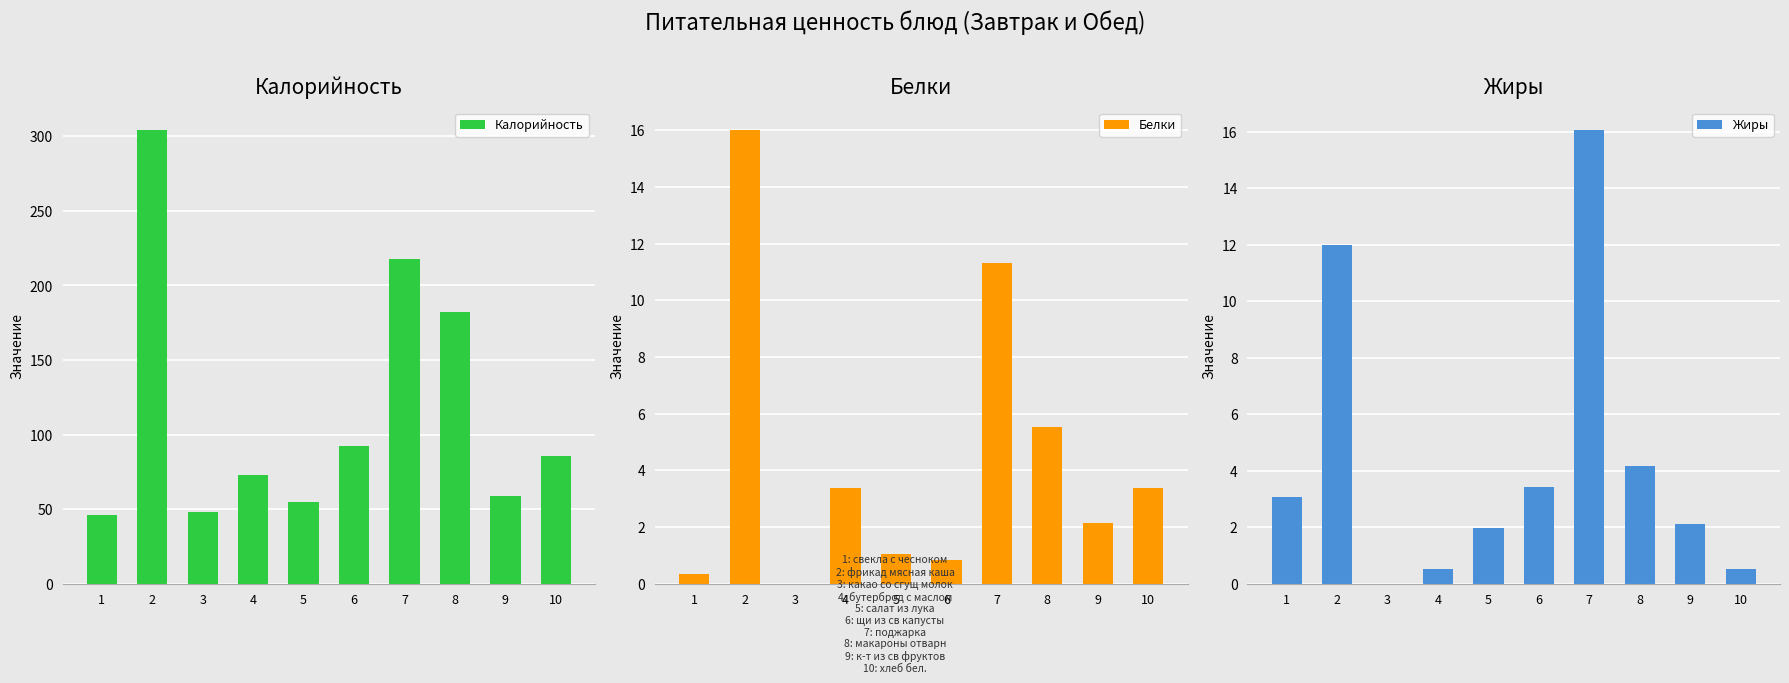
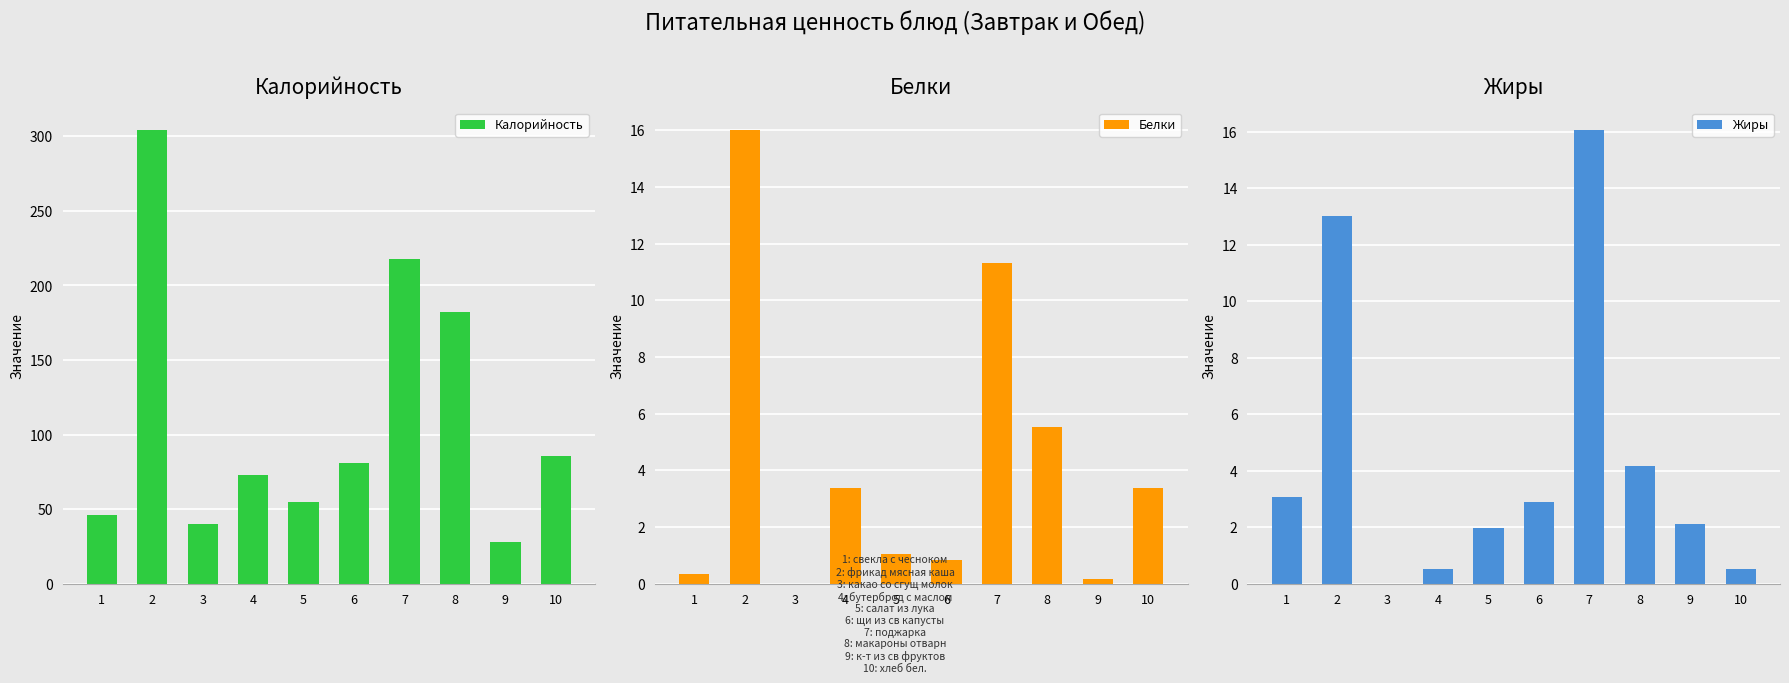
Калорийность, 3: 48 -> 40
Калорийность, 6: 92 -> 81
Калорийность, 9: 59 -> 28
Белки, 9: 2.1 -> 0.2
Жиры, 2: 12 -> 13
Жиры, 6: 3.4 -> 2.9
